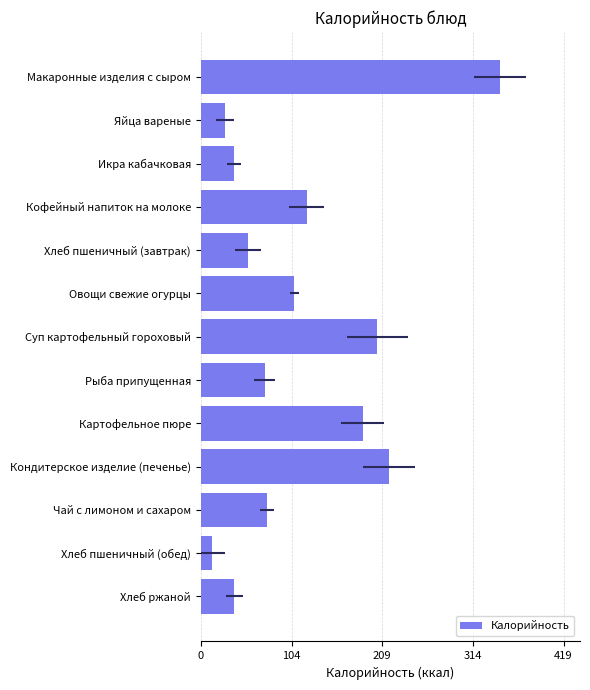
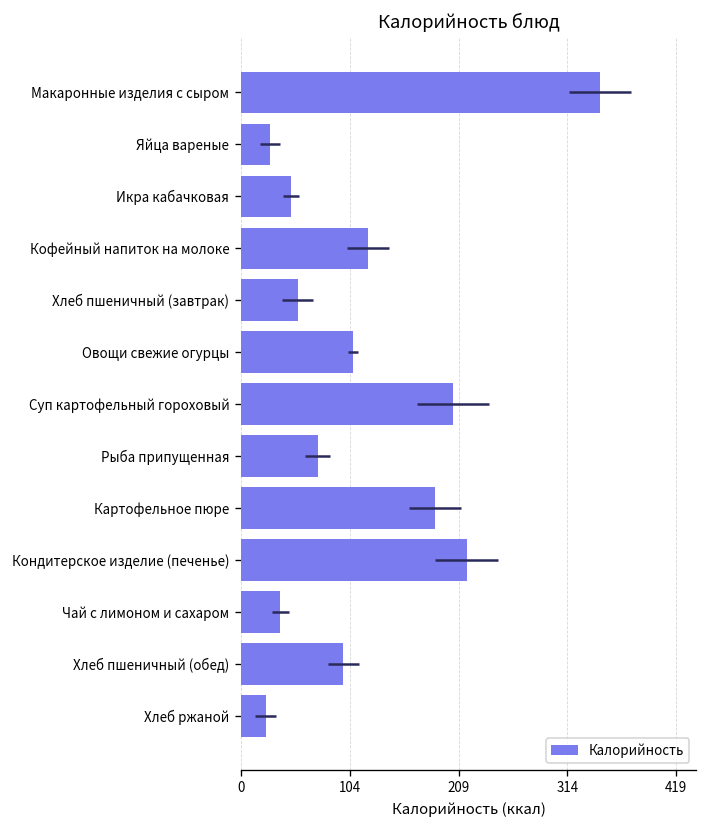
Икра кабачковая: 40 -> 50
Чай с лимоном и сахаром: 80 -> 40
Хлеб пшеничный (обед): 10 -> 100
Хлеб ржаной: 40 -> 20
